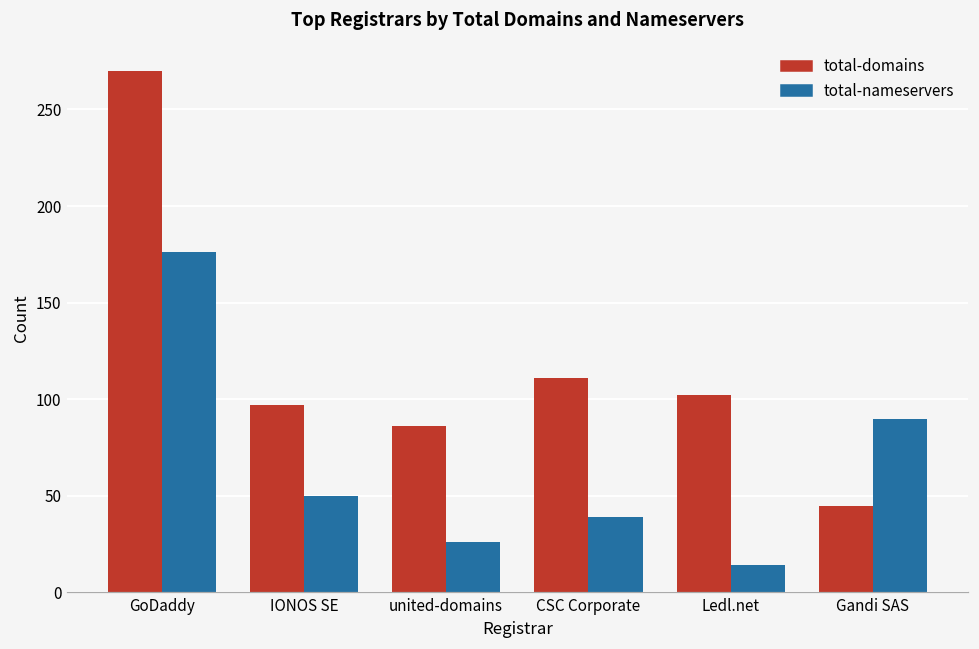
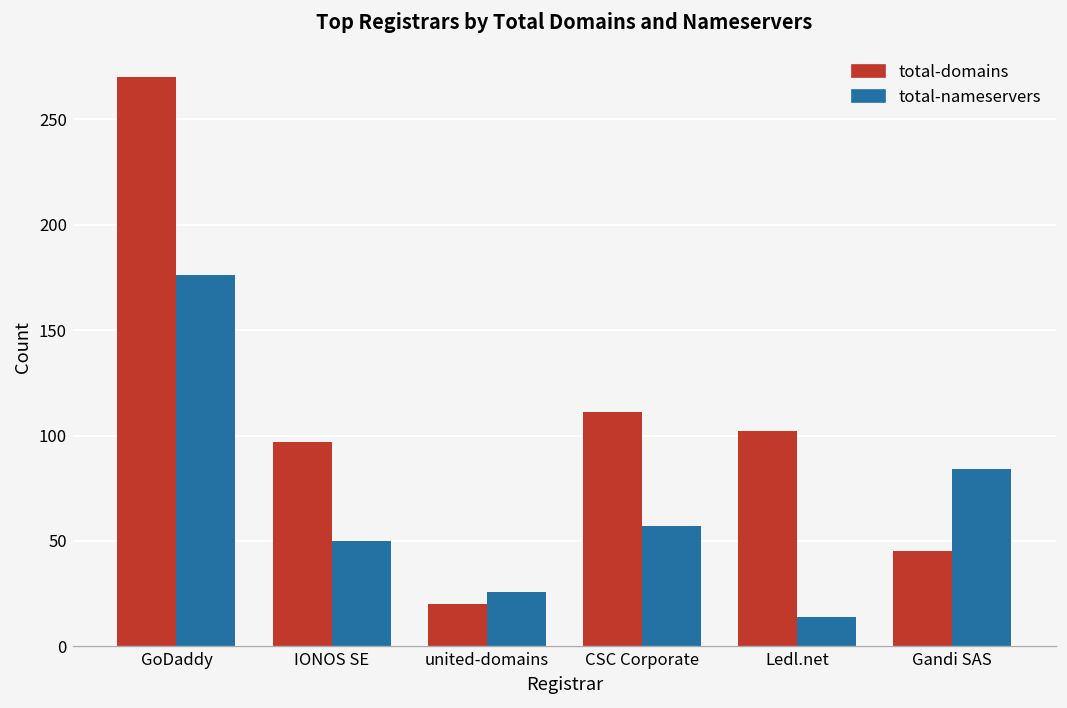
total-domains, united-domains: 86 -> 20
total-nameservers, CSC Corporate: 39 -> 57
total-nameservers, Gandi SAS: 90 -> 84
